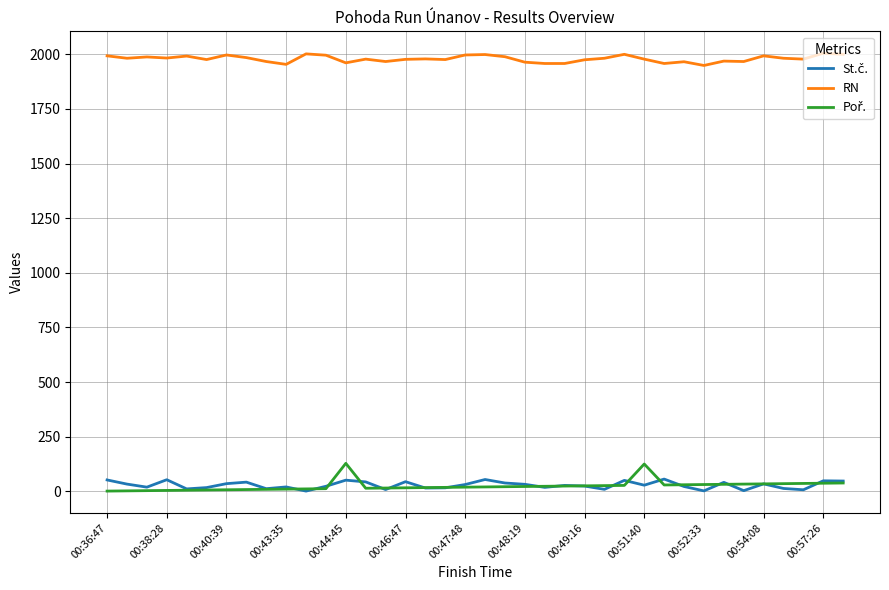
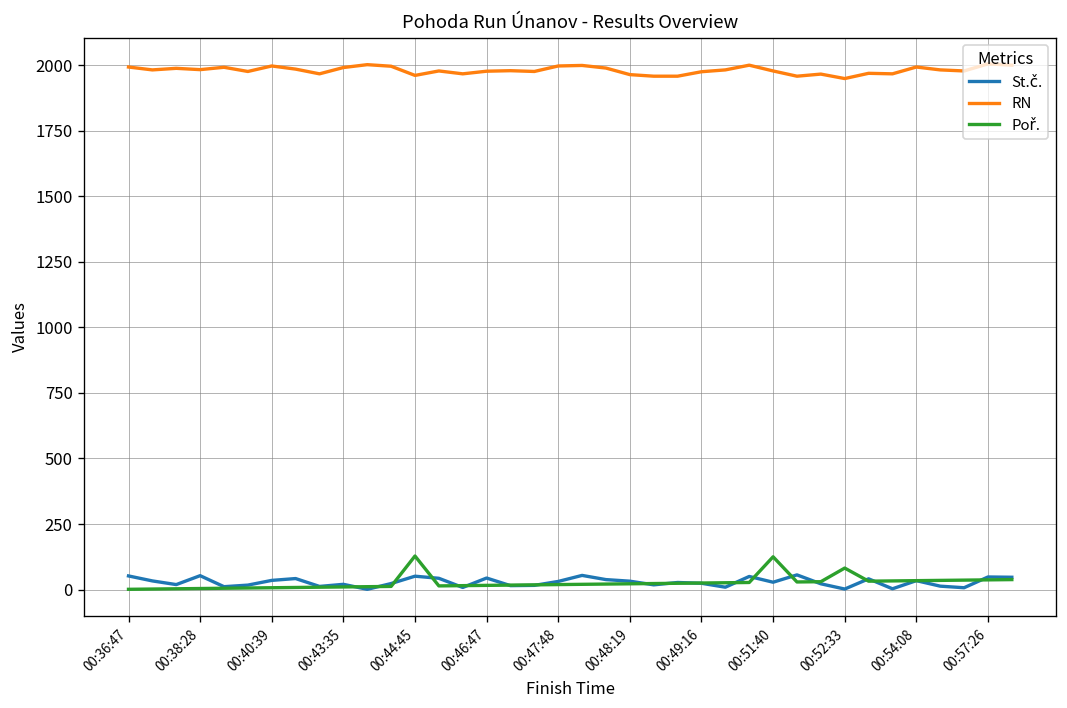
RN, 00:43:35: 1950 -> 1990
Poř., 00:52:33: 30 -> 80
